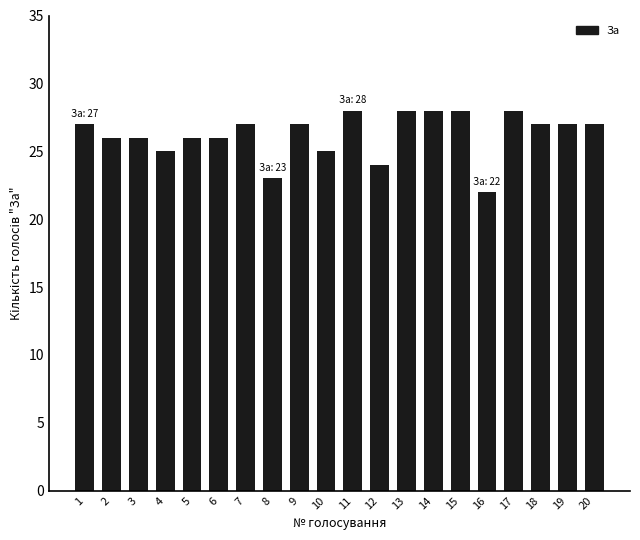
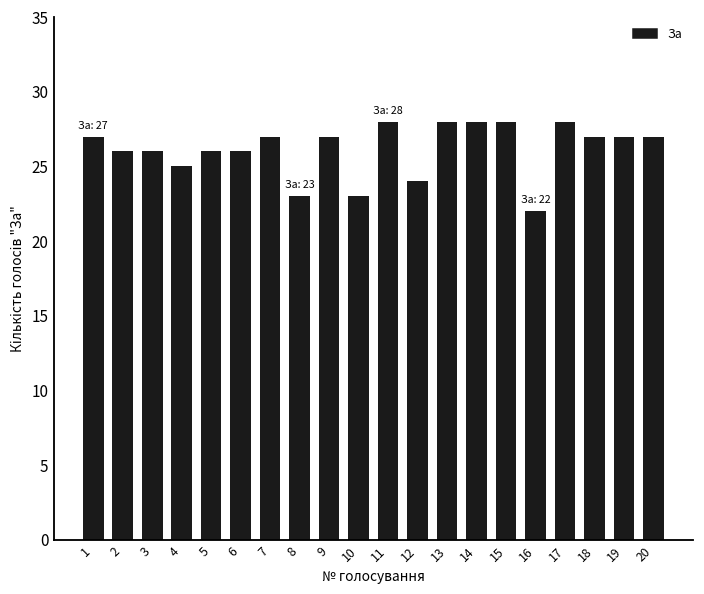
10: 25 -> 23
